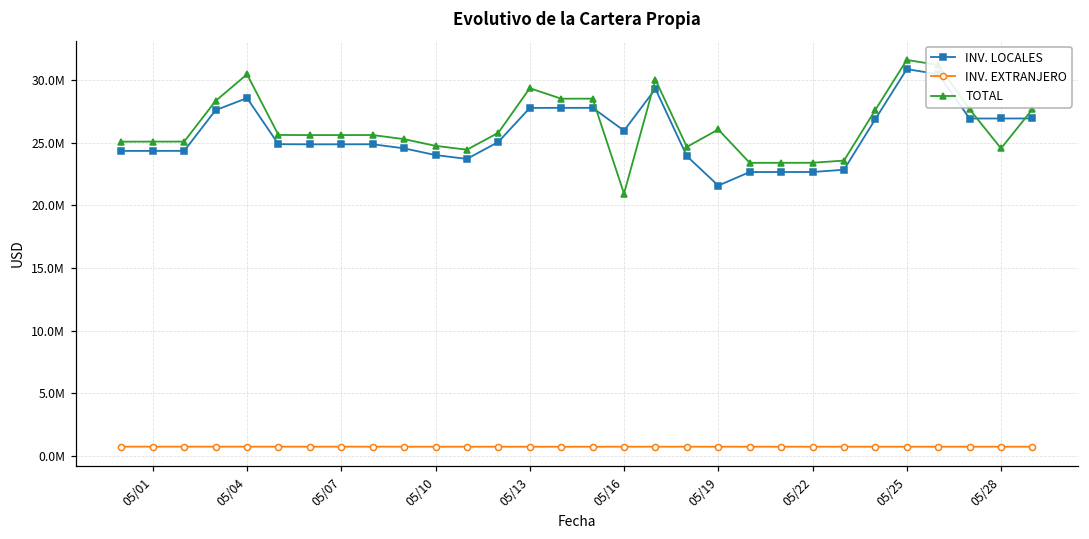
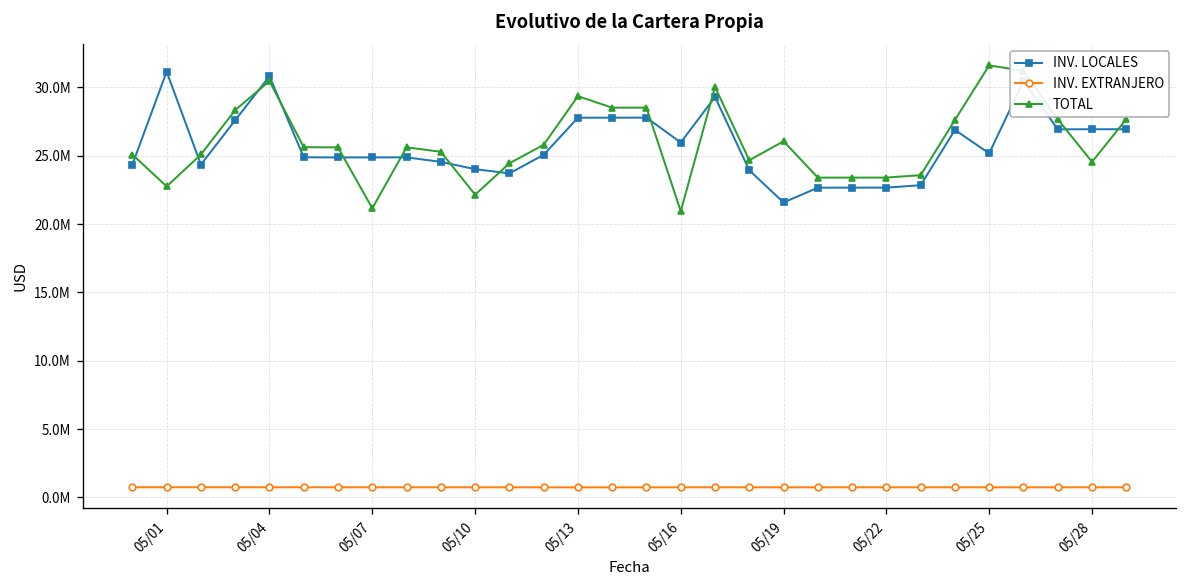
INV. LOCALES, 05/01: 24300000 -> 31100000
TOTAL, 05/01: 25100000 -> 22700000
INV. LOCALES, 05/04: 28600000 -> 30800000
TOTAL, 05/07: 25600000 -> 21100000
TOTAL, 05/10: 24700000 -> 22100000
INV. LOCALES, 05/25: 30900000 -> 25200000
